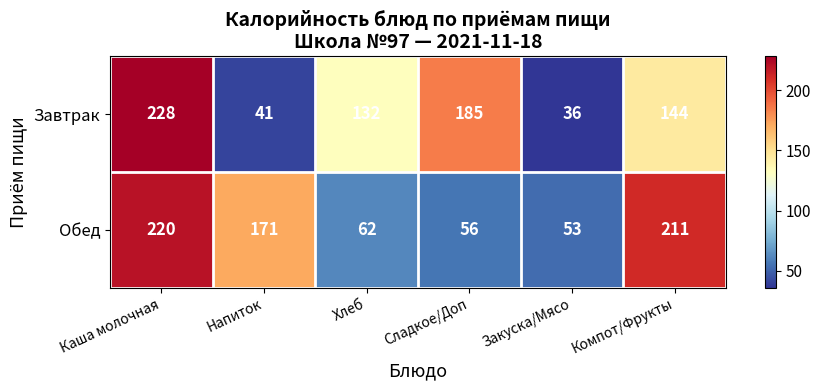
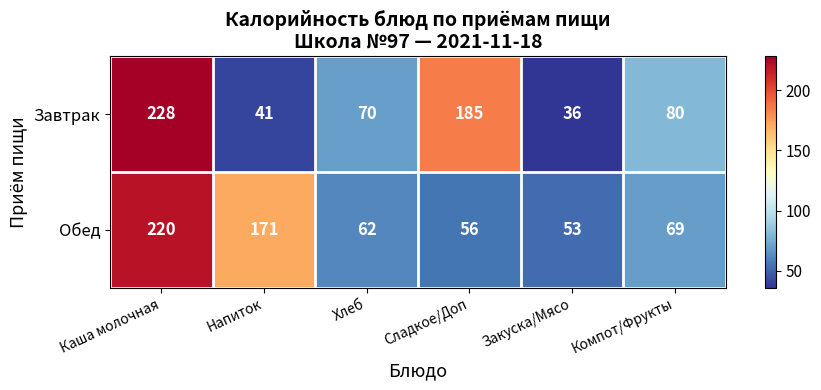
Завтрак, Хлеб: 132 -> 70
Завтрак, Компот/Фрукты: 144 -> 80
Обед, Компот/Фрукты: 211 -> 69
